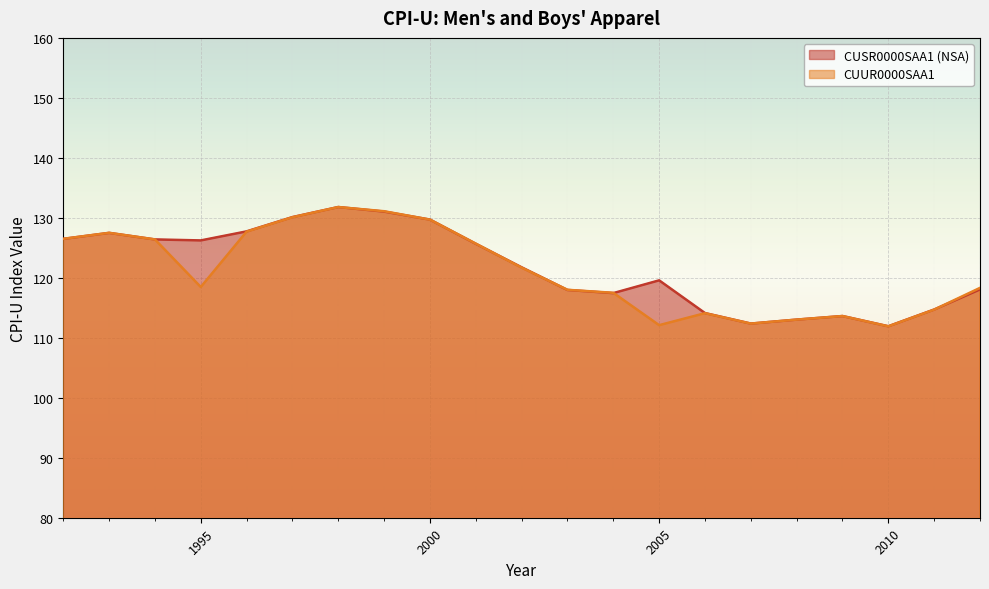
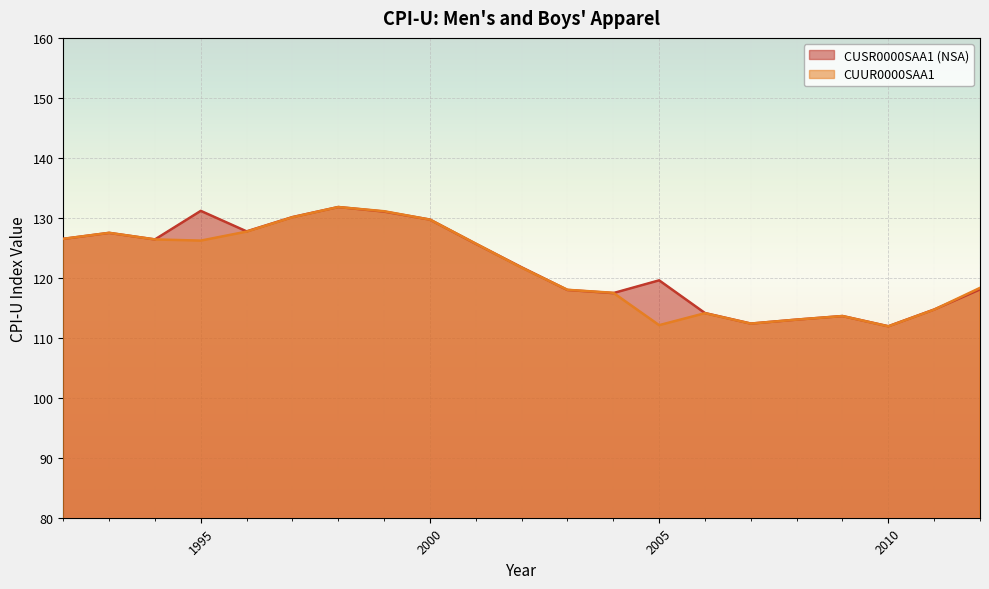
CUSR0000SAA1 (NSA), 1995: 126 -> 131
CUUR0000SAA1, 1995: 118 -> 126
